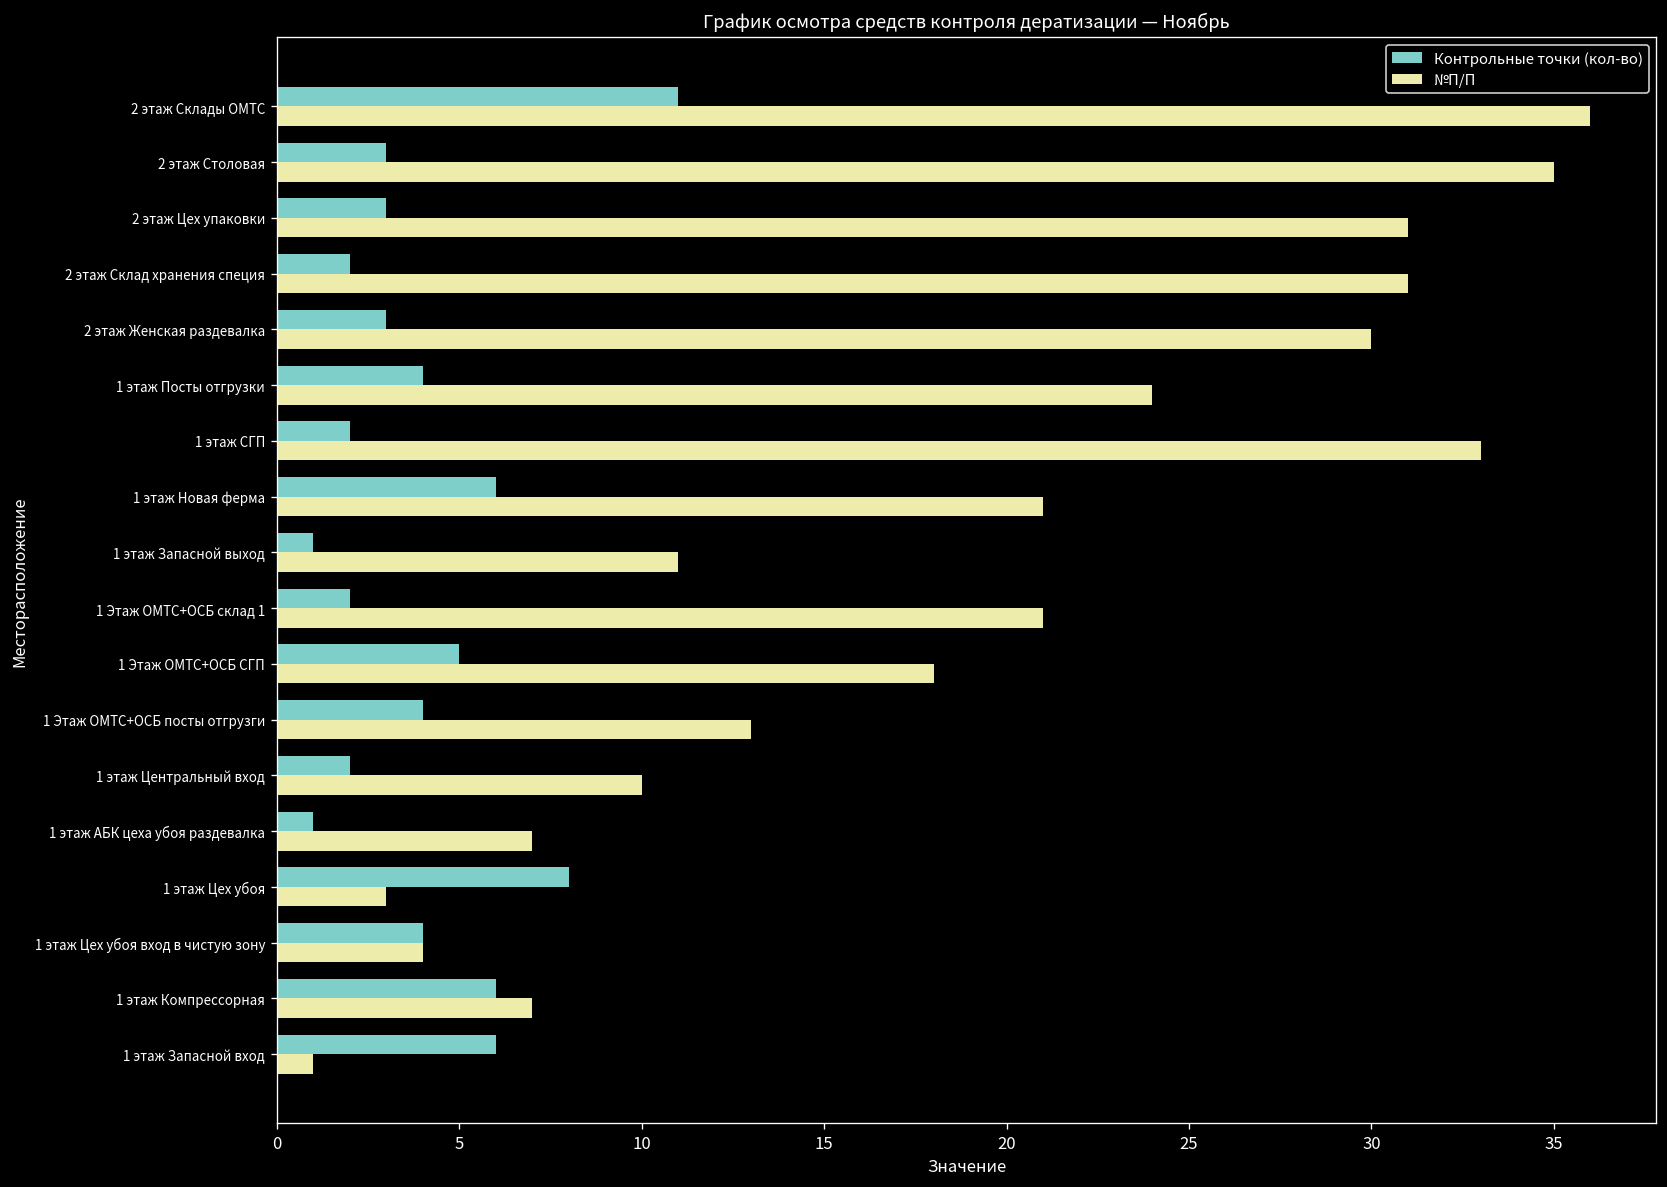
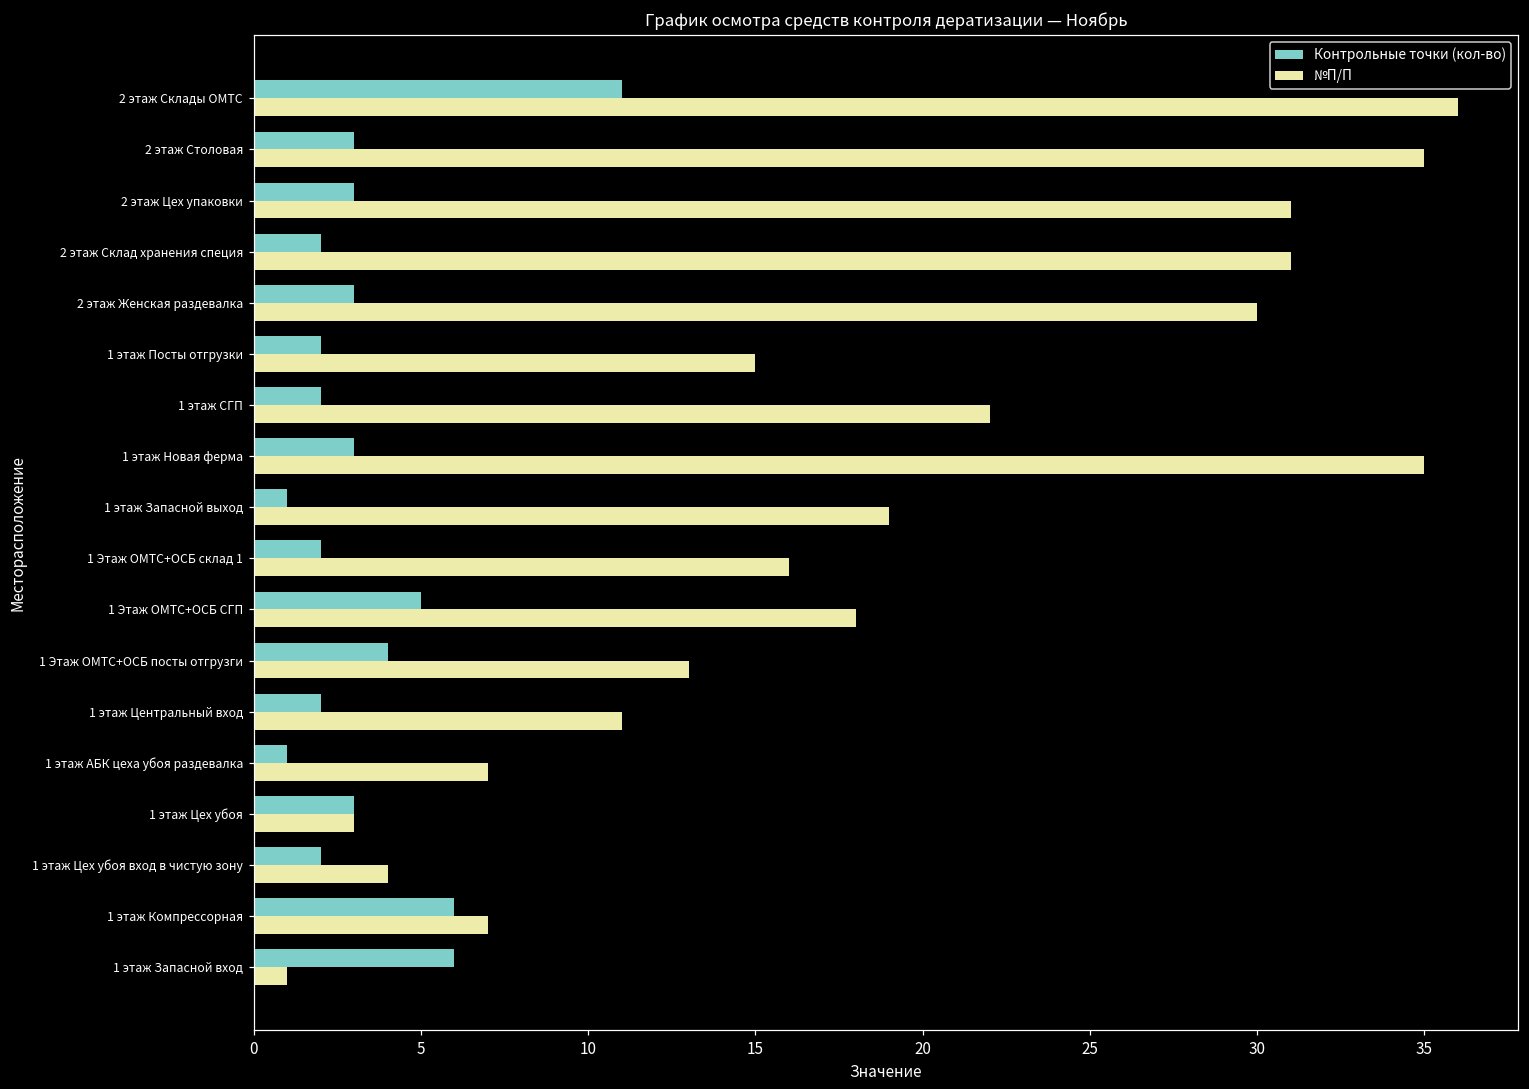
Контрольные точки (кол-во), 1 этаж Посты отгрузки: 4 -> 2
№П/П, 1 этаж Посты отгрузки: 24 -> 15
№П/П, 1 этаж СГП: 33 -> 22
Контрольные точки (кол-во), 1 этаж Новая ферма: 6 -> 3
№П/П, 1 этаж Новая ферма: 21 -> 35
№П/П, 1 этаж Запасной выход: 11 -> 19
№П/П, 1 Этаж ОМТС+ОСБ склад 1: 21 -> 16
№П/П, 1 этаж Центральный вход: 10 -> 11
Контрольные точки (кол-во), 1 этаж Цех убоя: 8 -> 3
Контрольные точки (кол-во), 1 этаж Цех убоя вход в чистую зону: 4 -> 2
